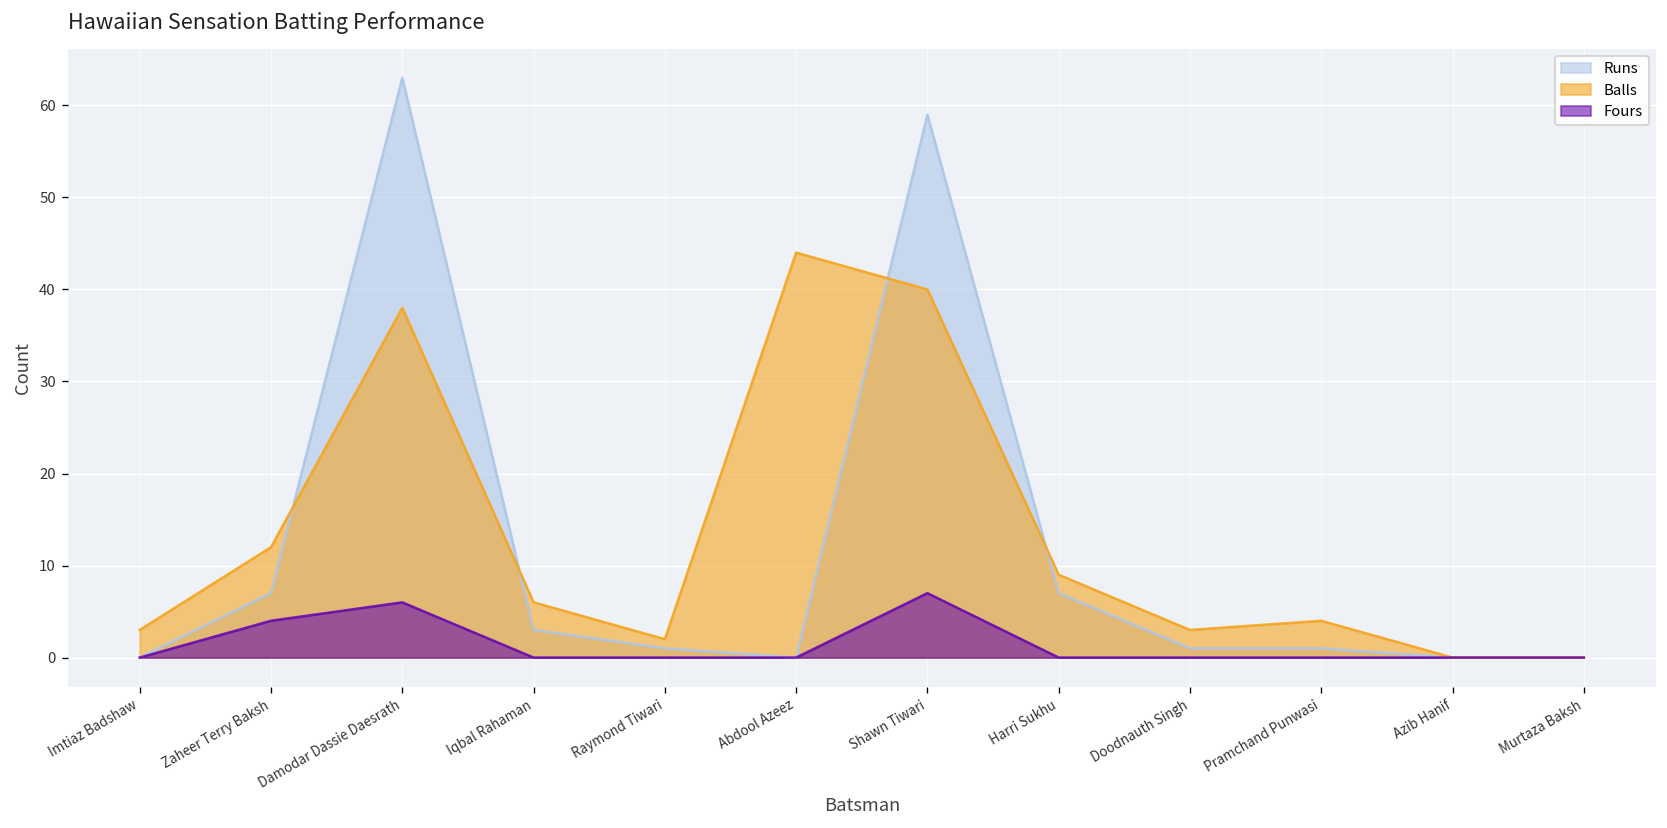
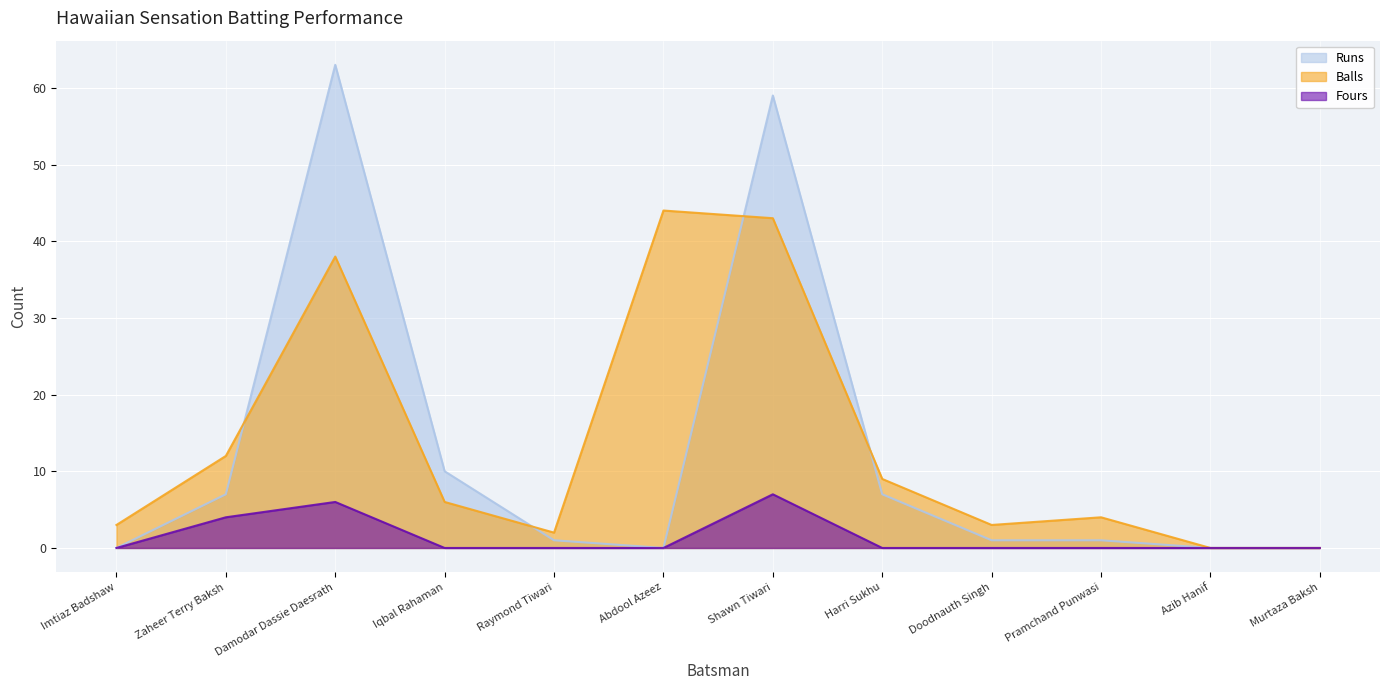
Runs, Iqbal Rahaman: 3 -> 10
Balls, Shawn Tiwari: 40 -> 43
